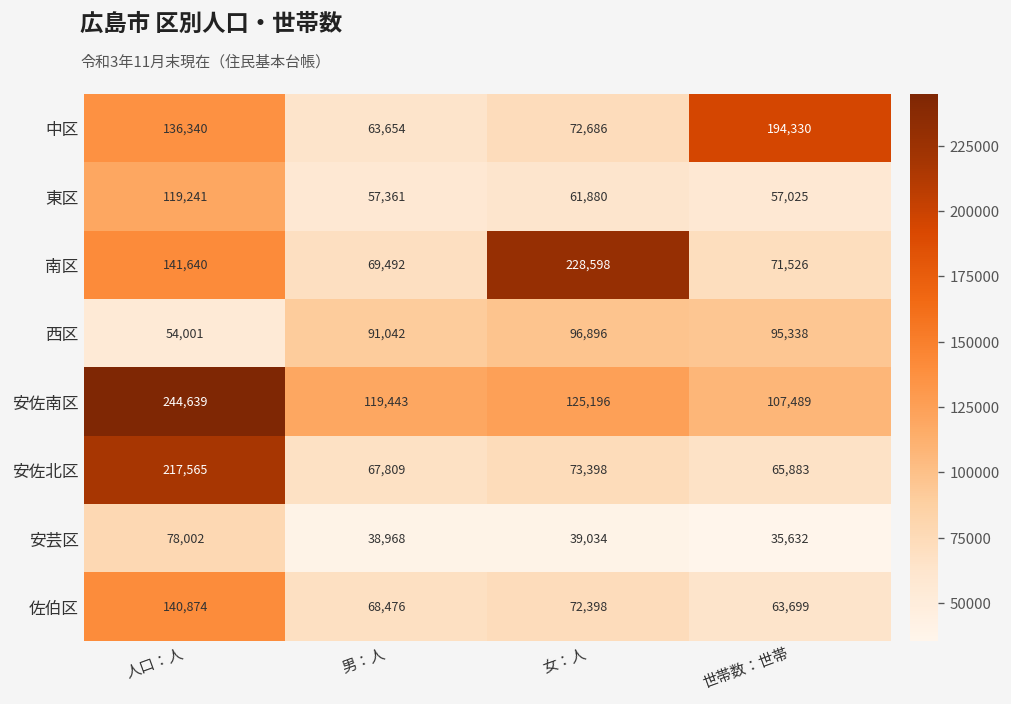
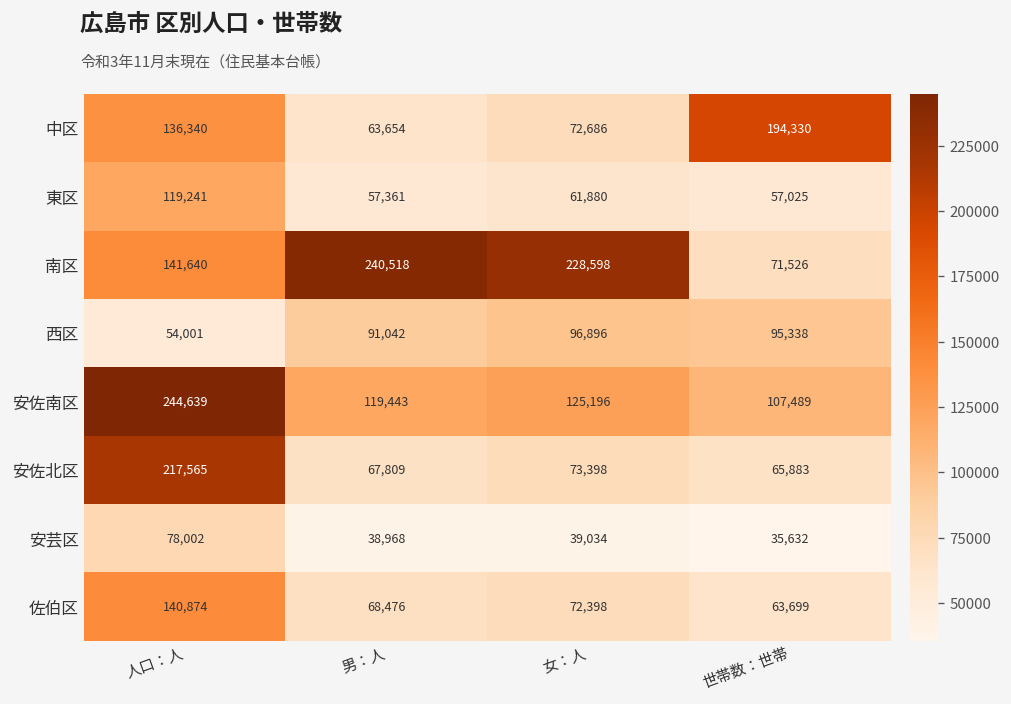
南区, 男：人: 69,492 -> 240,518
